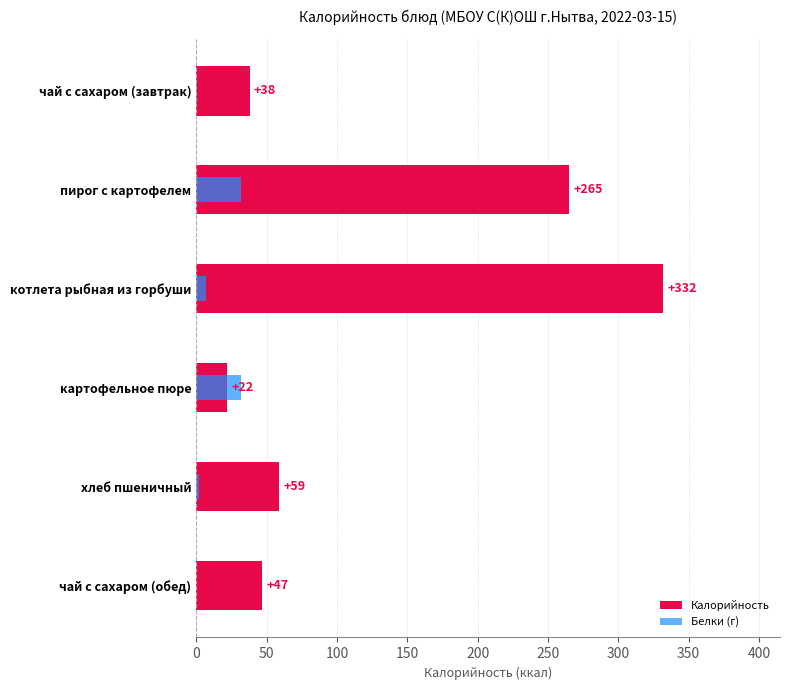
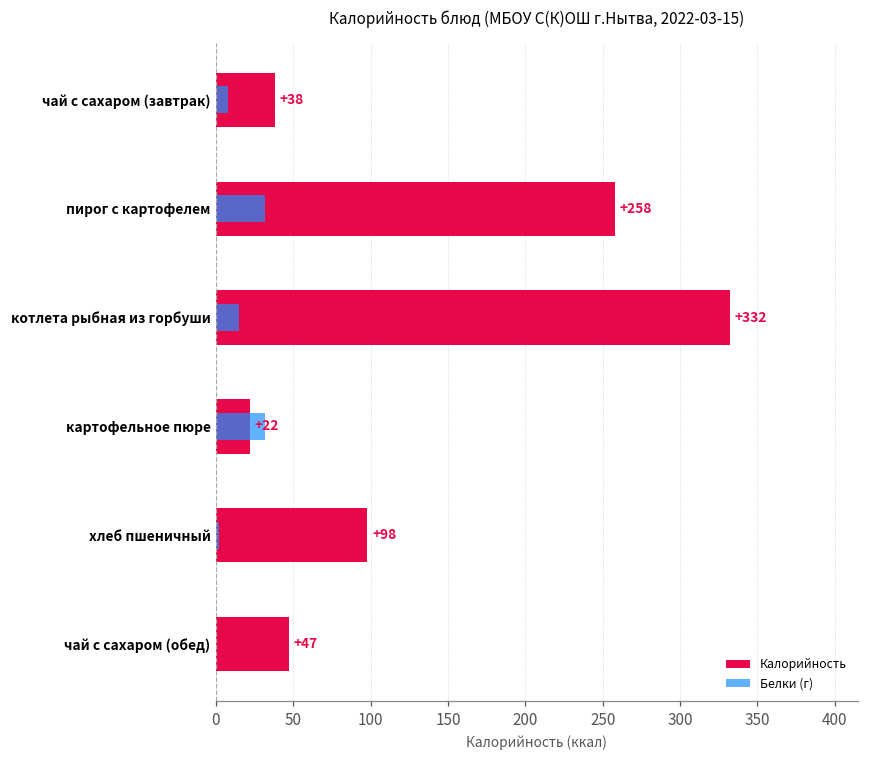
Белки (г), чай с сахаром (завтрак): 0 -> 8
Калорийность, пирог с картофелем: +265 -> +258
Белки (г), котлета рыбная из горбуши: 7 -> 15
Калорийность, хлеб пшеничный: +59 -> +98
